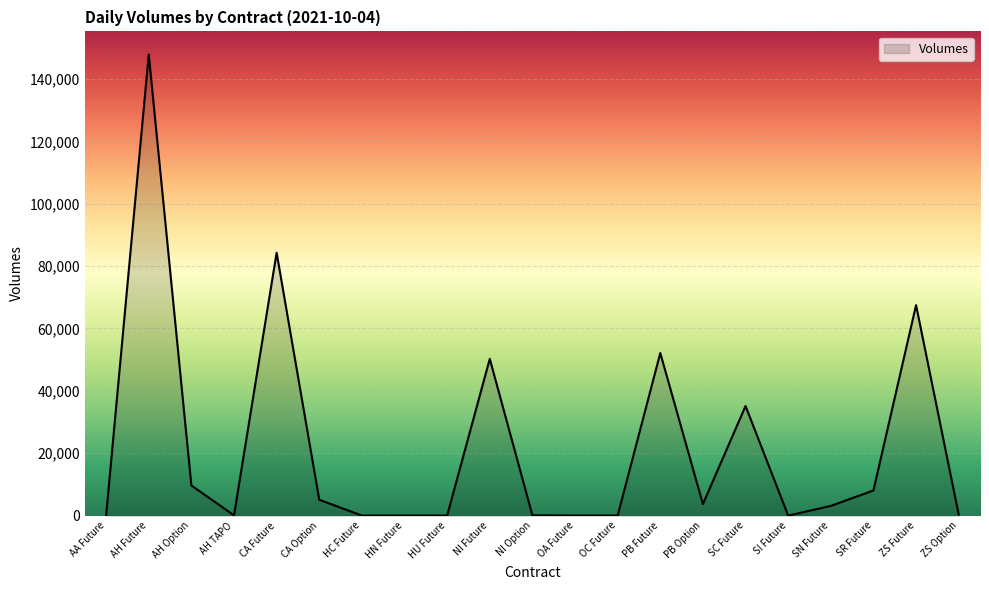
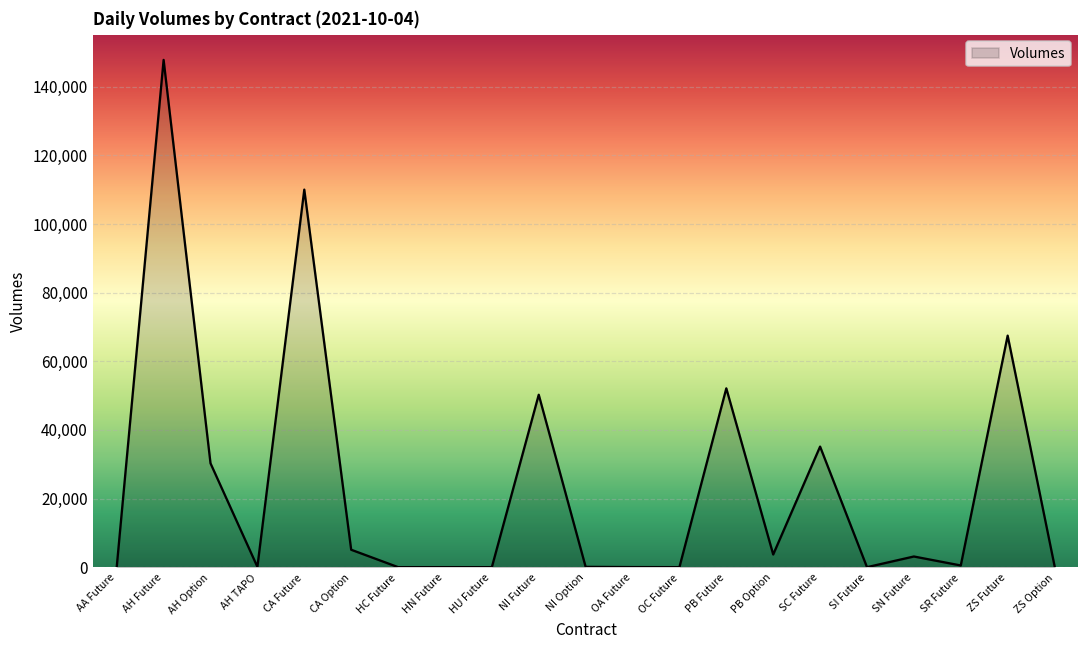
AH Option: 10,000 -> 30,000
CA Future: 84,000 -> 110,000
SR Future: 8,000 -> 1,000
